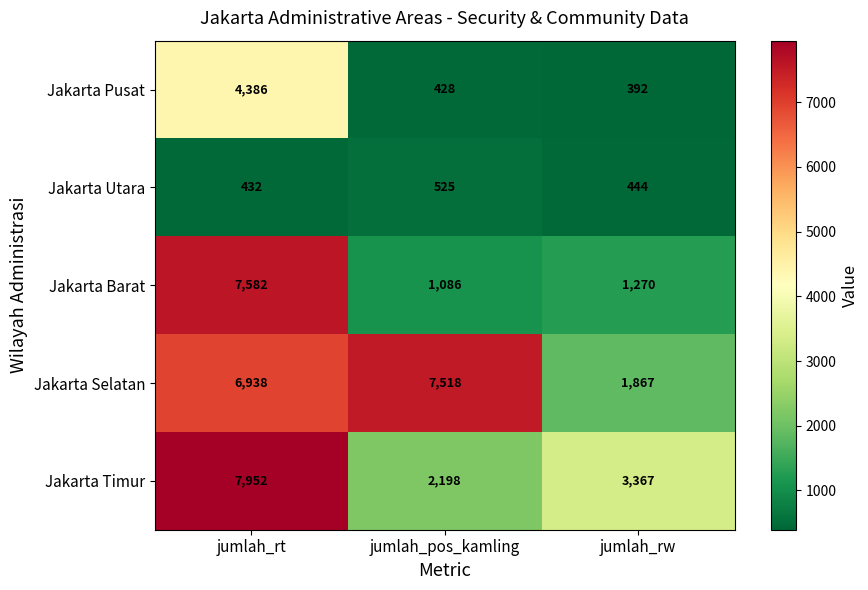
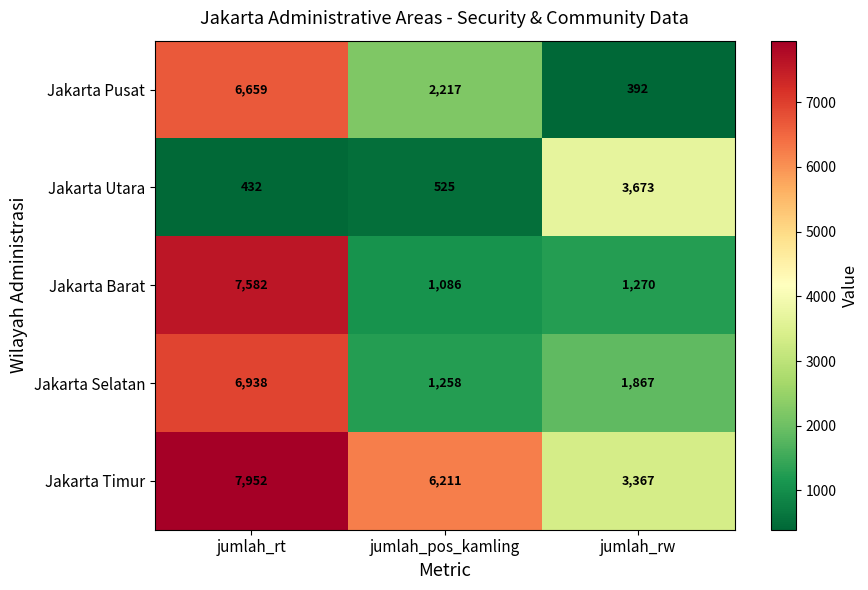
Jakarta Pusat, jumlah_rt: 4,386 -> 6,659
Jakarta Pusat, jumlah_pos_kamling: 428 -> 2,217
Jakarta Utara, jumlah_rw: 444 -> 3,673
Jakarta Selatan, jumlah_pos_kamling: 7,518 -> 1,258
Jakarta Timur, jumlah_pos_kamling: 2,198 -> 6,211
